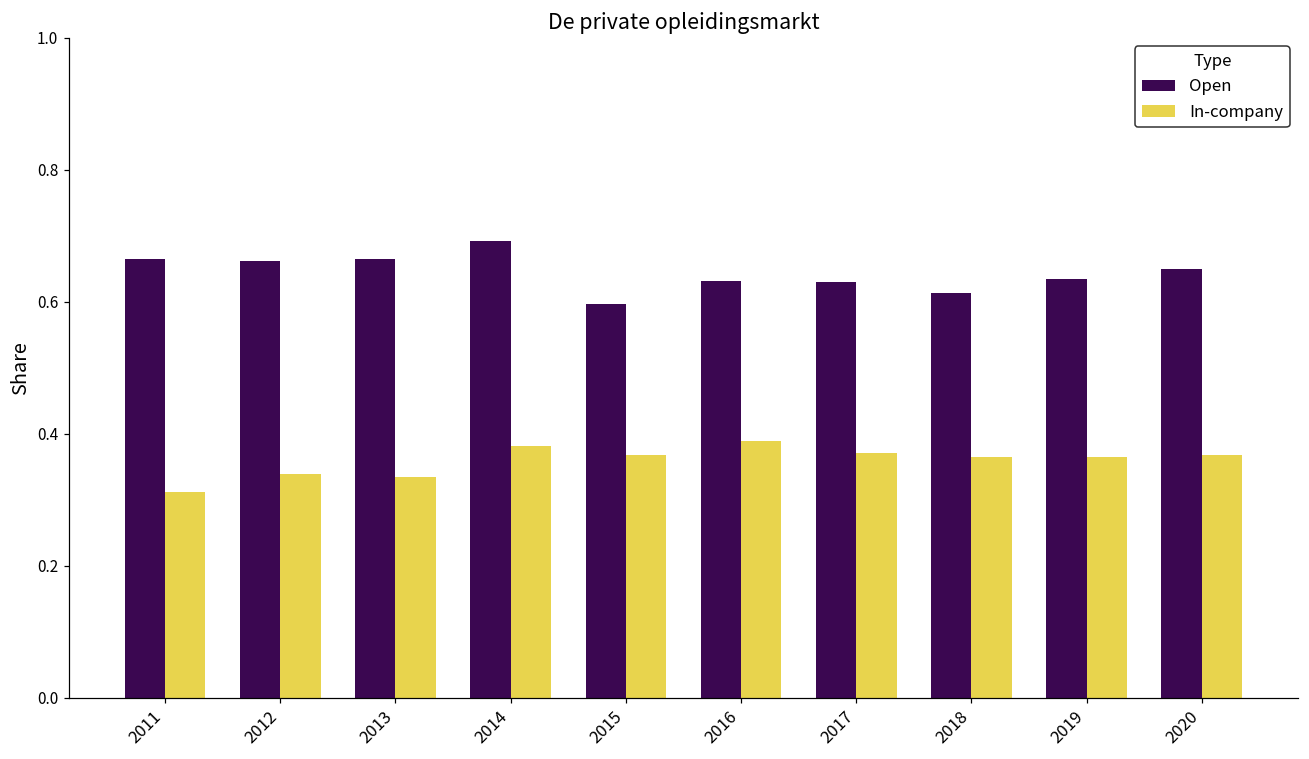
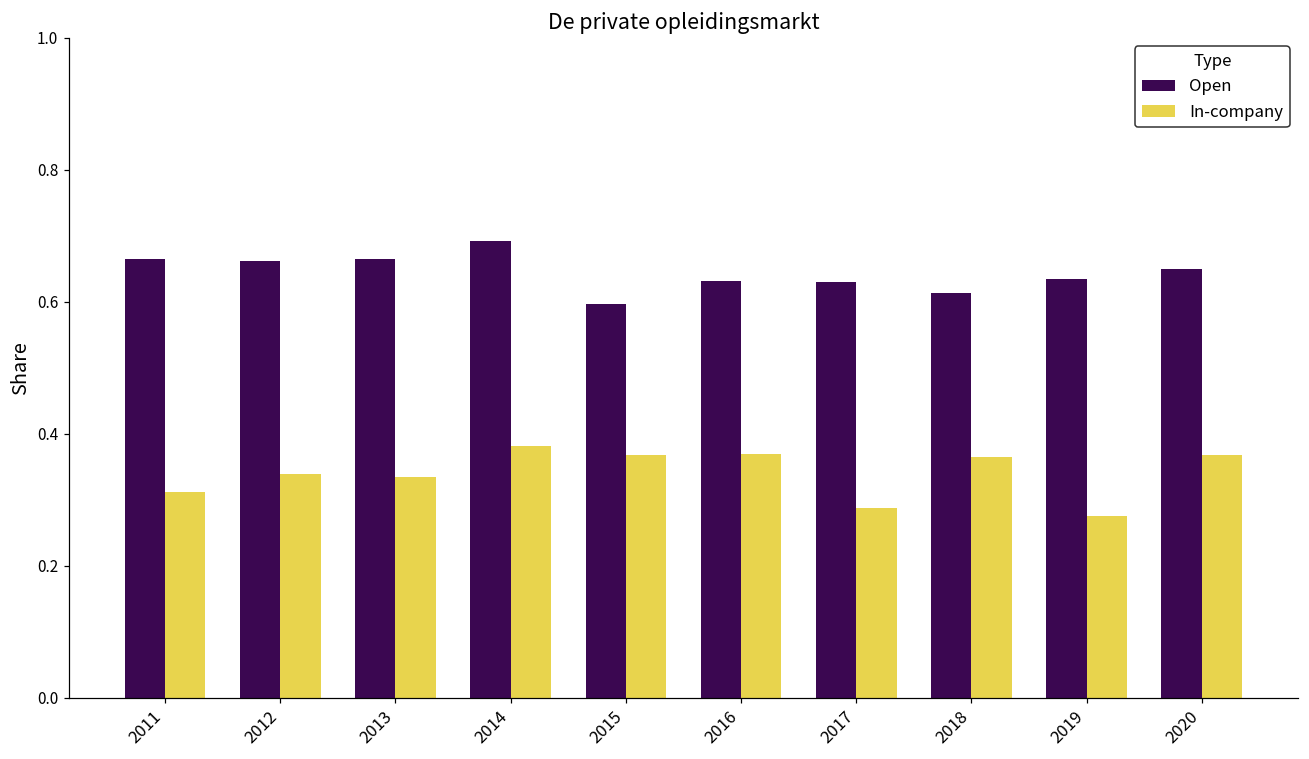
In-company, 2016: 0.39 -> 0.37
In-company, 2017: 0.37 -> 0.29
In-company, 2019: 0.37 -> 0.28
